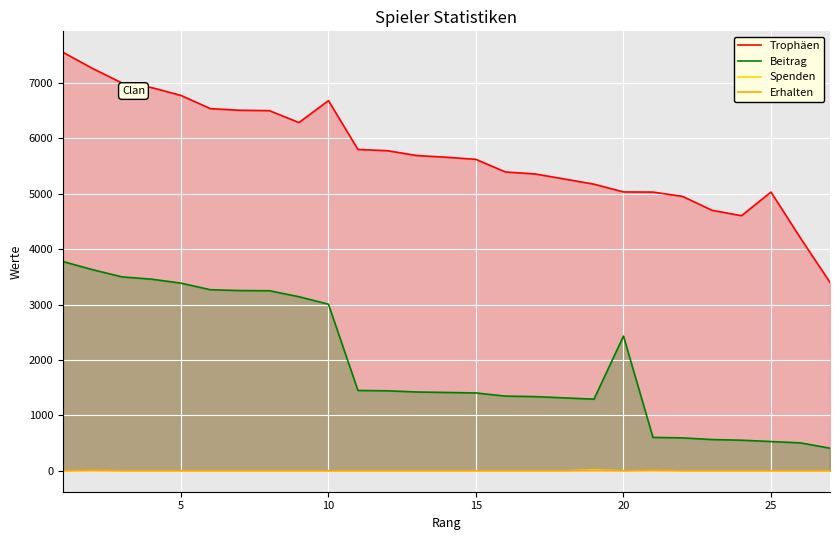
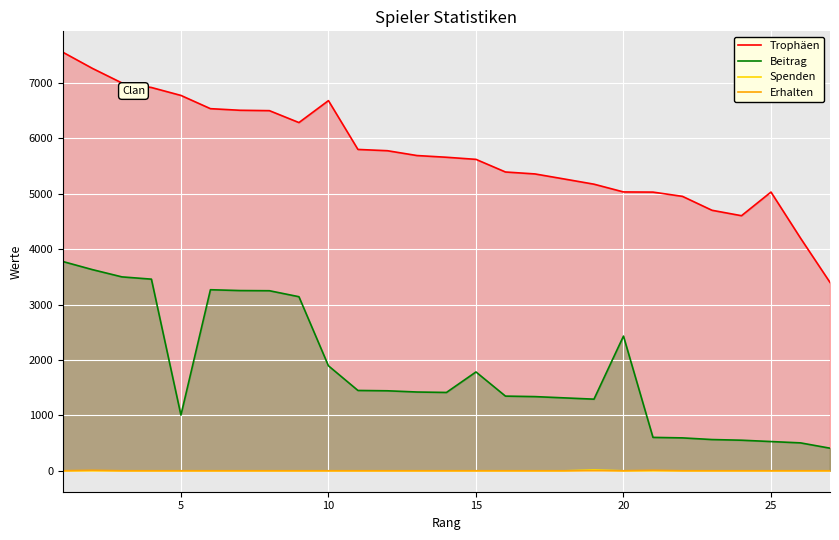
Beitrag, 5: 3400 -> 1000
Beitrag, 10: 3000 -> 1900
Beitrag, 15: 1400 -> 1800
